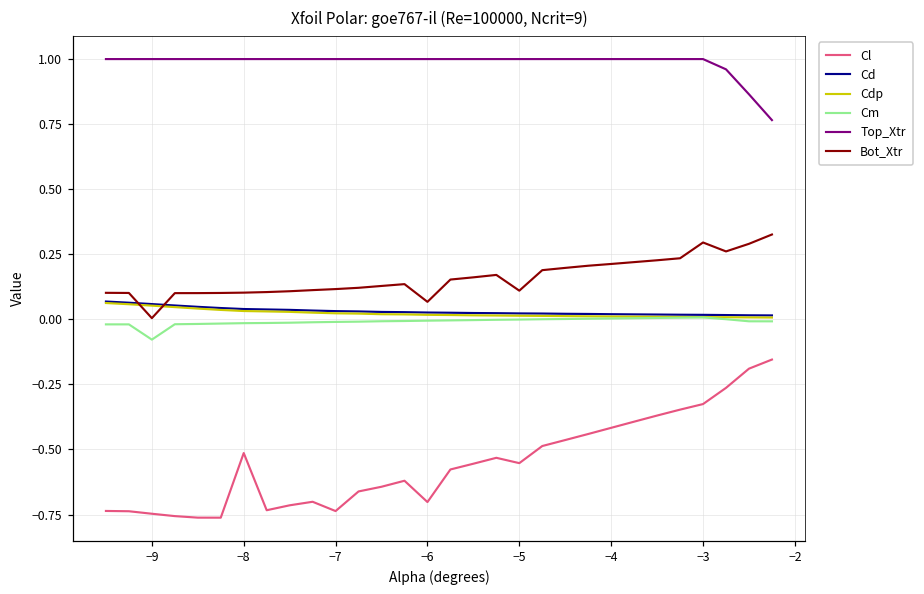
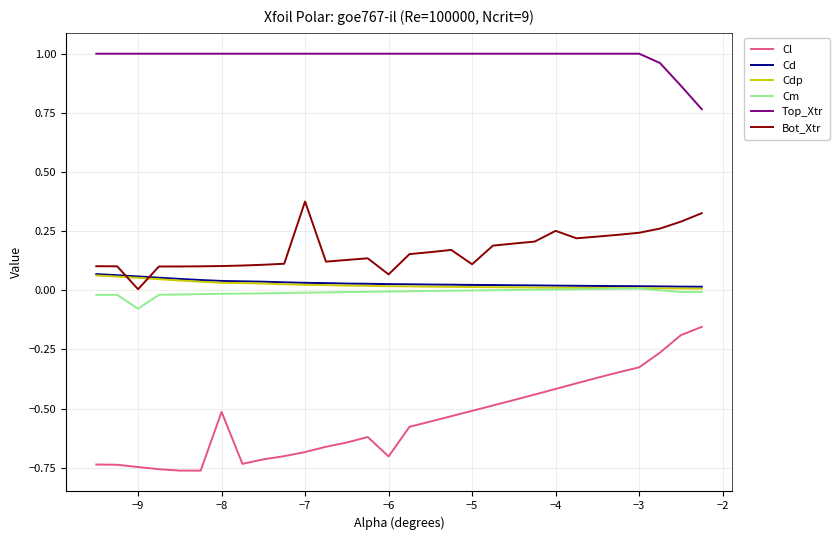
Cl, −7: -0.74 -> -0.68
Bot_Xtr, −7: 0.12 -> 0.38
Cl, −5: -0.55 -> -0.51
Bot_Xtr, −4: 0.21 -> 0.25
Bot_Xtr, −3: 0.30 -> 0.24
